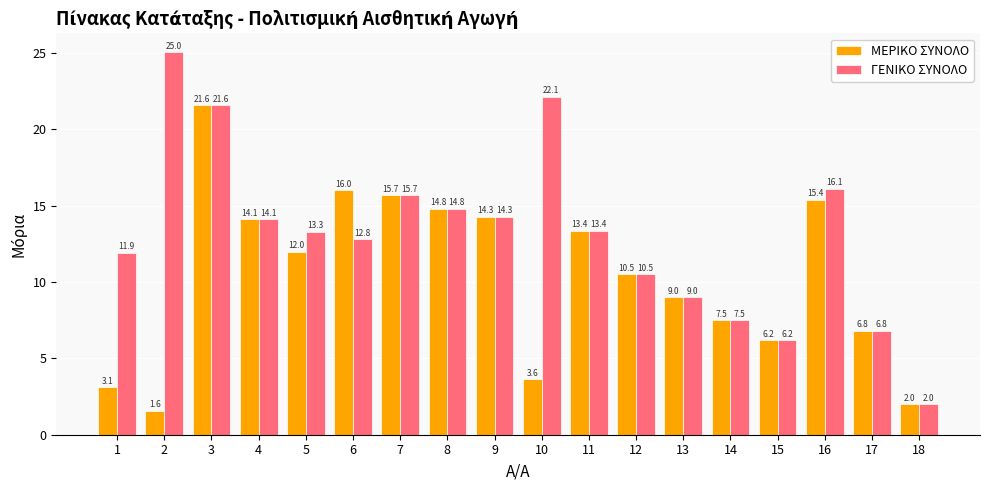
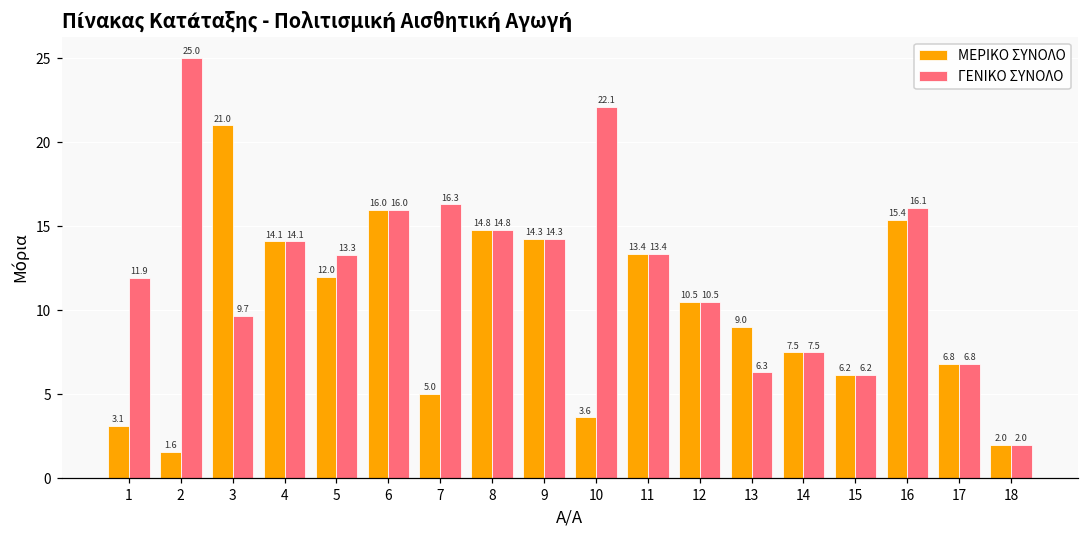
ΜΕΡΙΚΟ ΣΥΝΟΛΟ, 3: 21.6 -> 21.0
ΓΕΝΙΚΟ ΣΥΝΟΛΟ, 3: 21.6 -> 9.7
ΓΕΝΙΚΟ ΣΥΝΟΛΟ, 6: 12.8 -> 16.0
ΜΕΡΙΚΟ ΣΥΝΟΛΟ, 7: 15.7 -> 5.0
ΓΕΝΙΚΟ ΣΥΝΟΛΟ, 7: 15.7 -> 16.3
ΓΕΝΙΚΟ ΣΥΝΟΛΟ, 13: 9.0 -> 6.3
